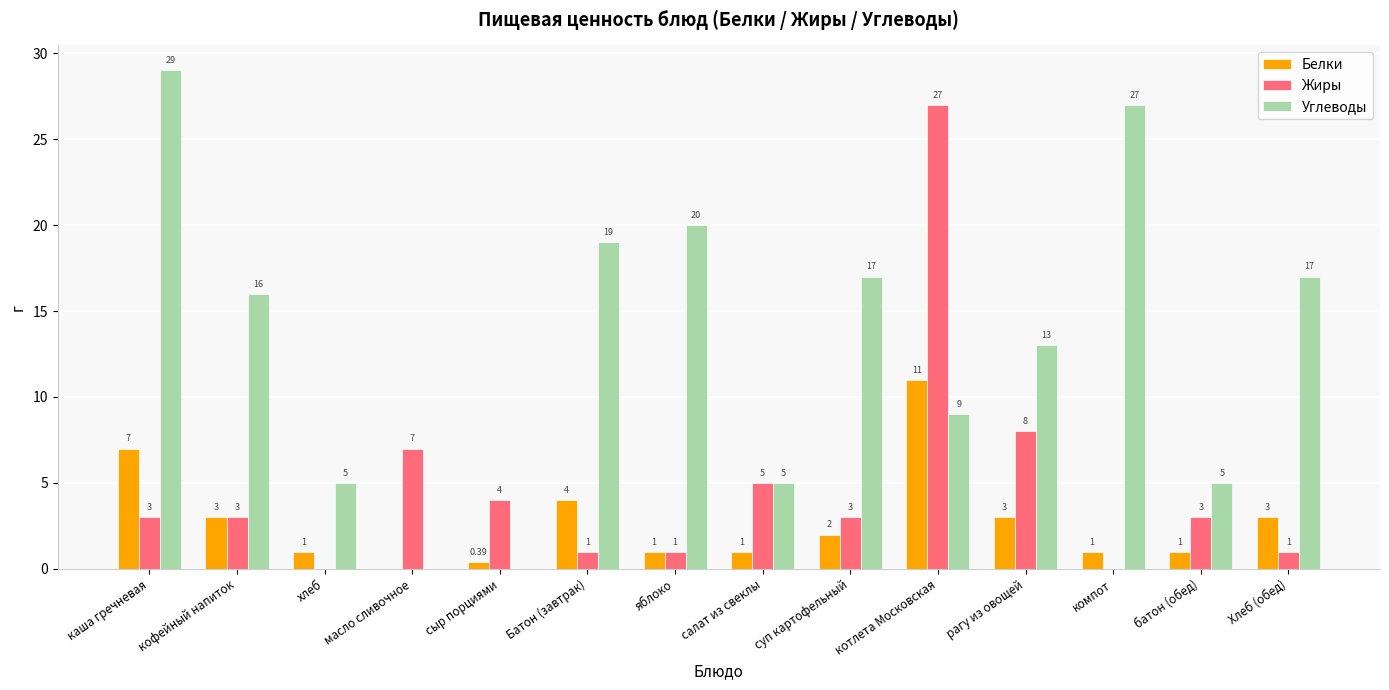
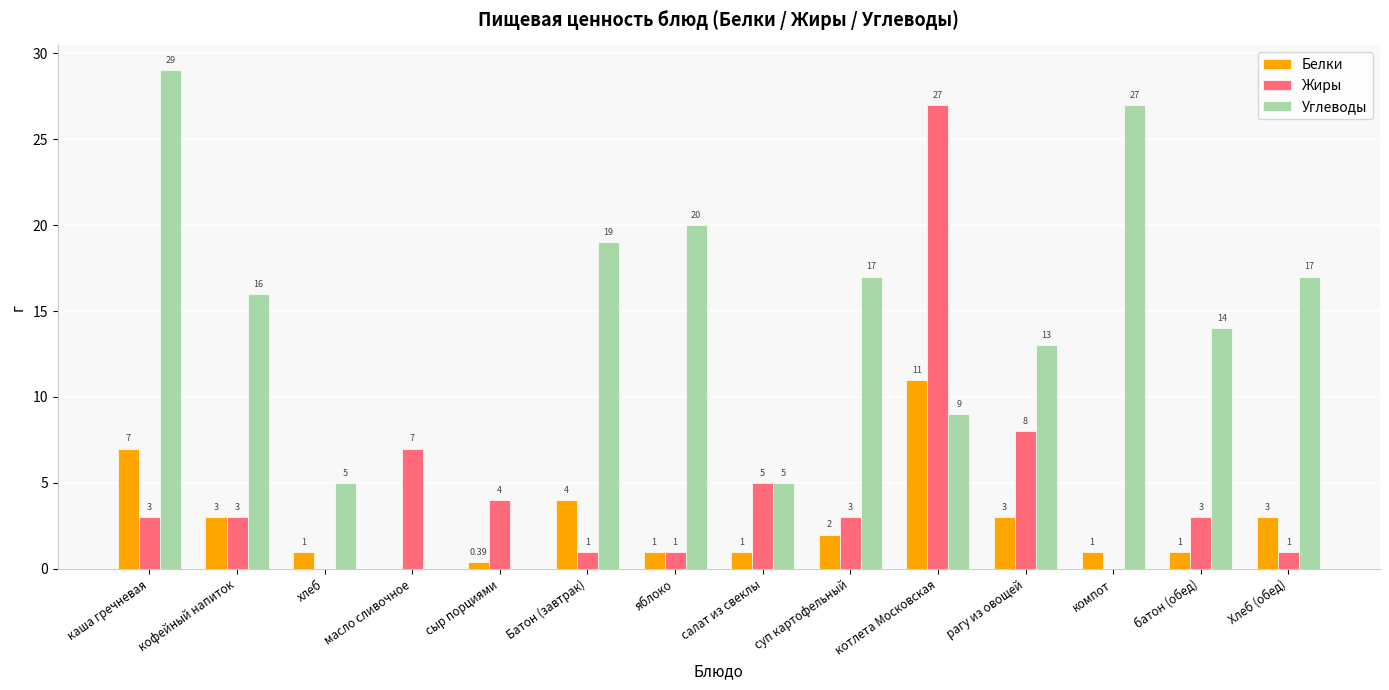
Углеводы, батон (обед): 5 -> 14
